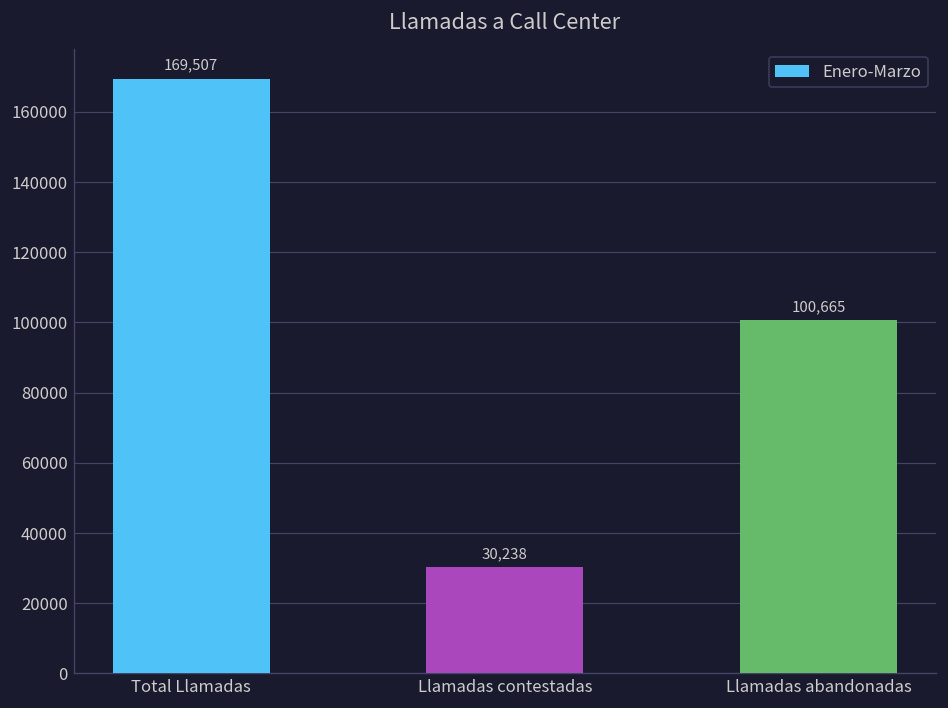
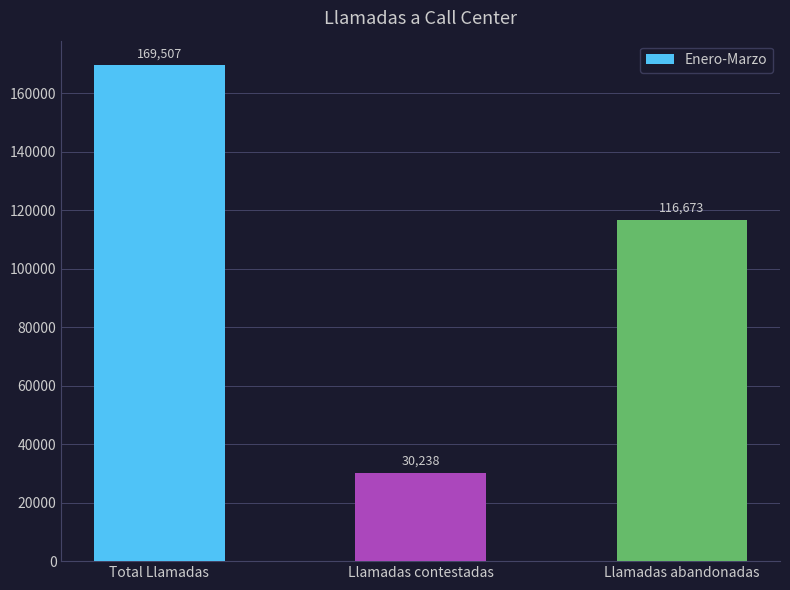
Llamadas abandonadas: 100,665 -> 116,673
